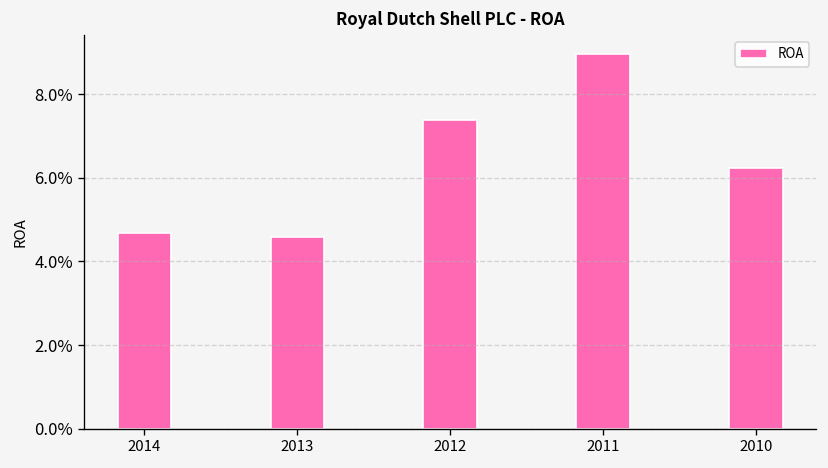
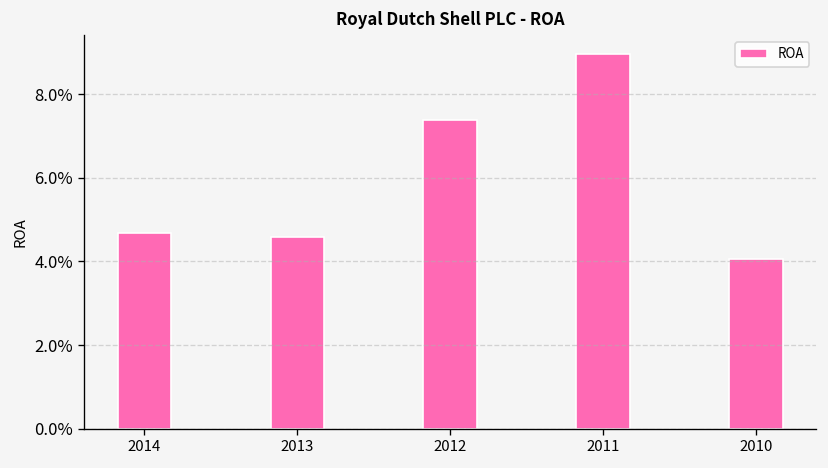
2010: 6.2% -> 4.1%
